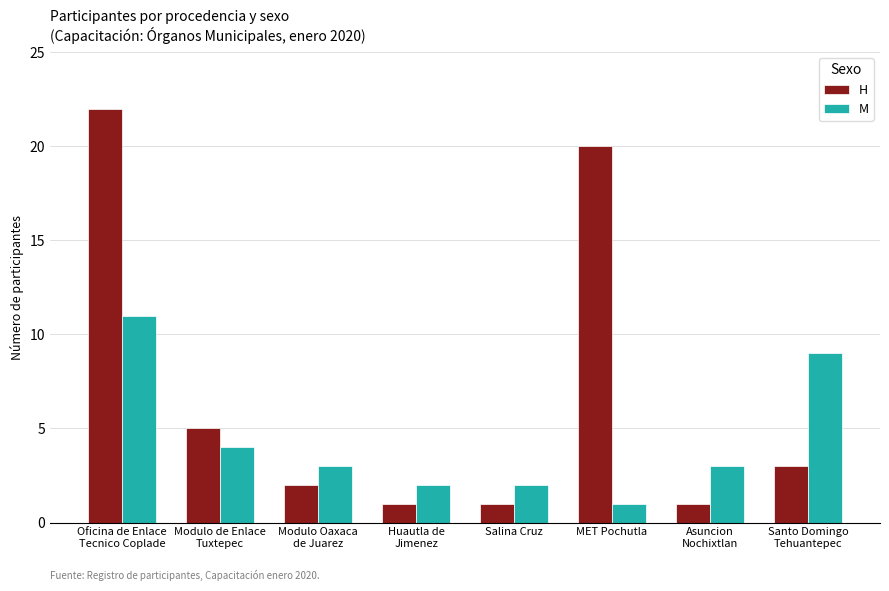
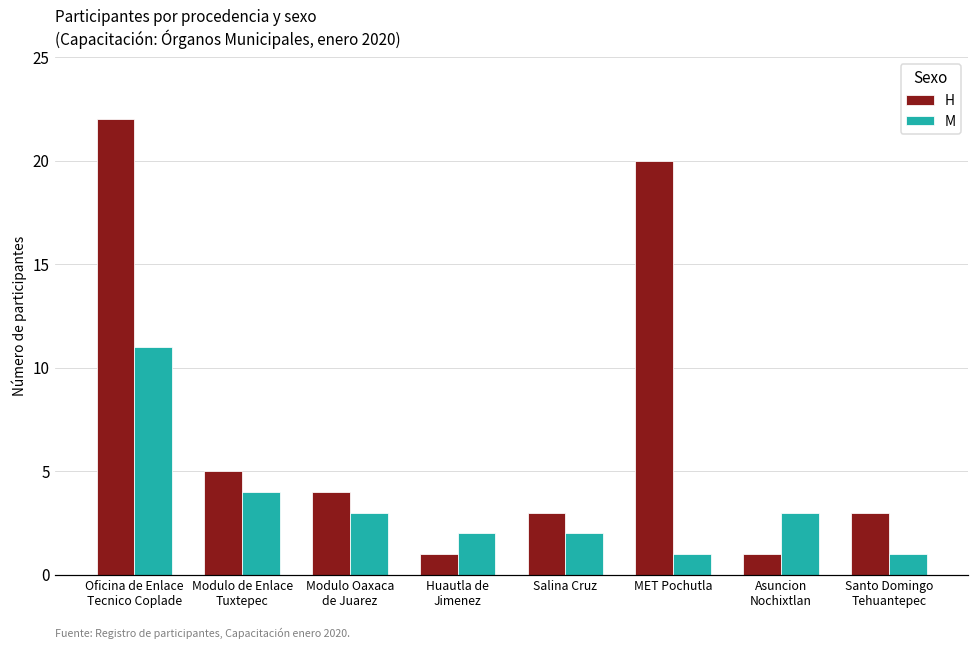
H, Modulo Oaxaca de Juarez: 2 -> 4
H, Salina Cruz: 1 -> 3
M, Santo Domingo Tehuantepec: 9 -> 1
